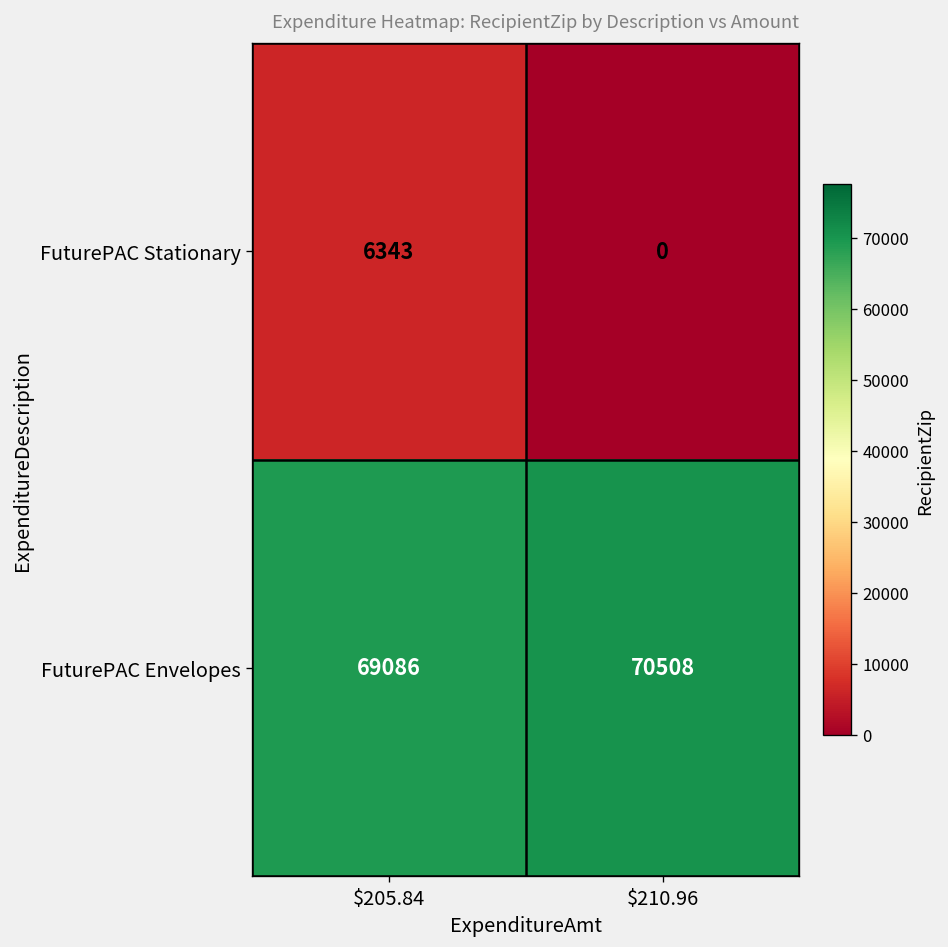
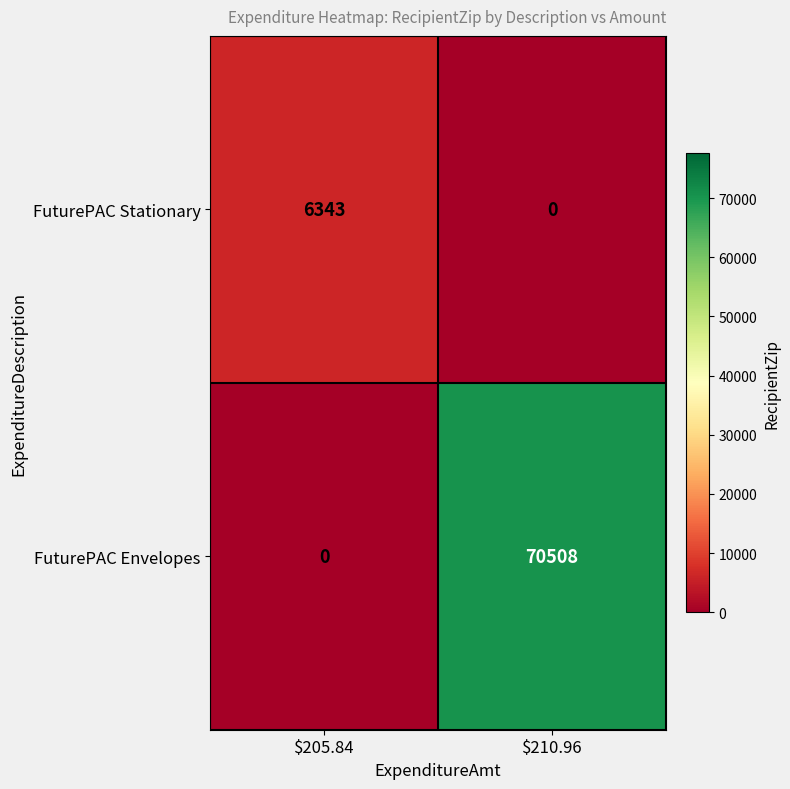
FuturePAC Envelopes, $205.84: 69086 -> 0
